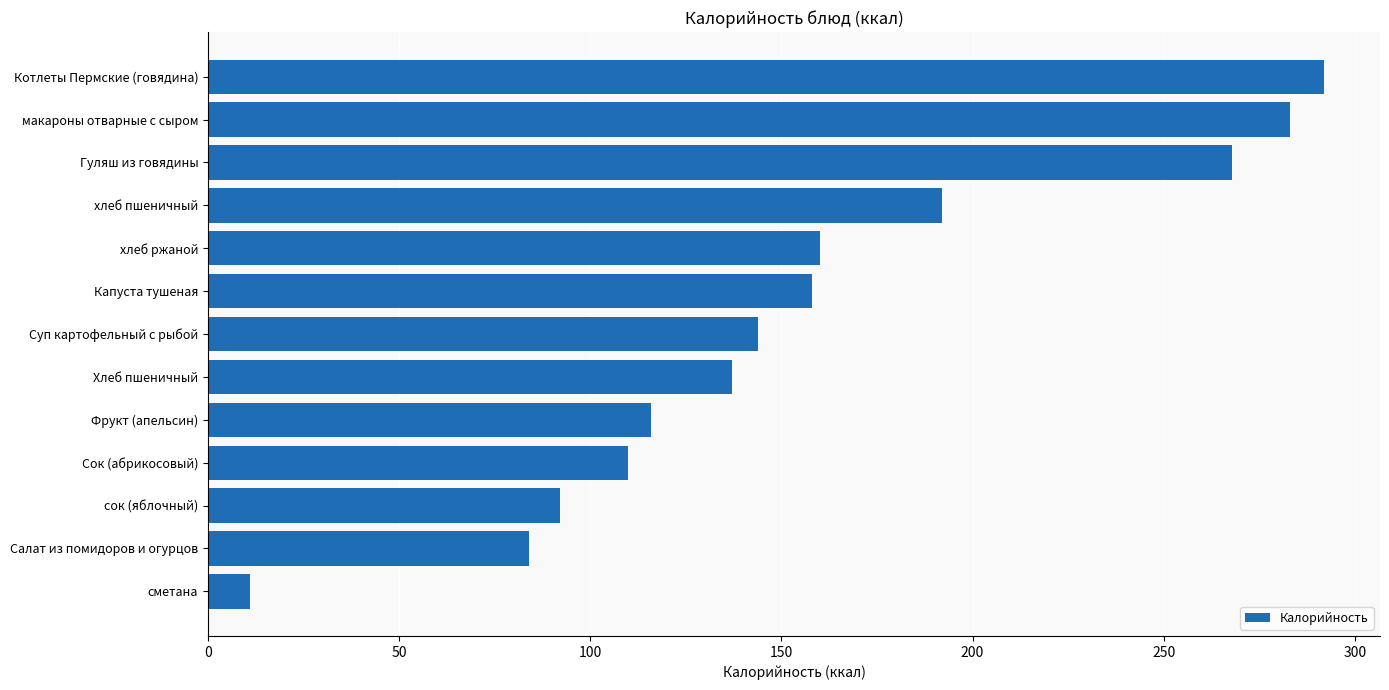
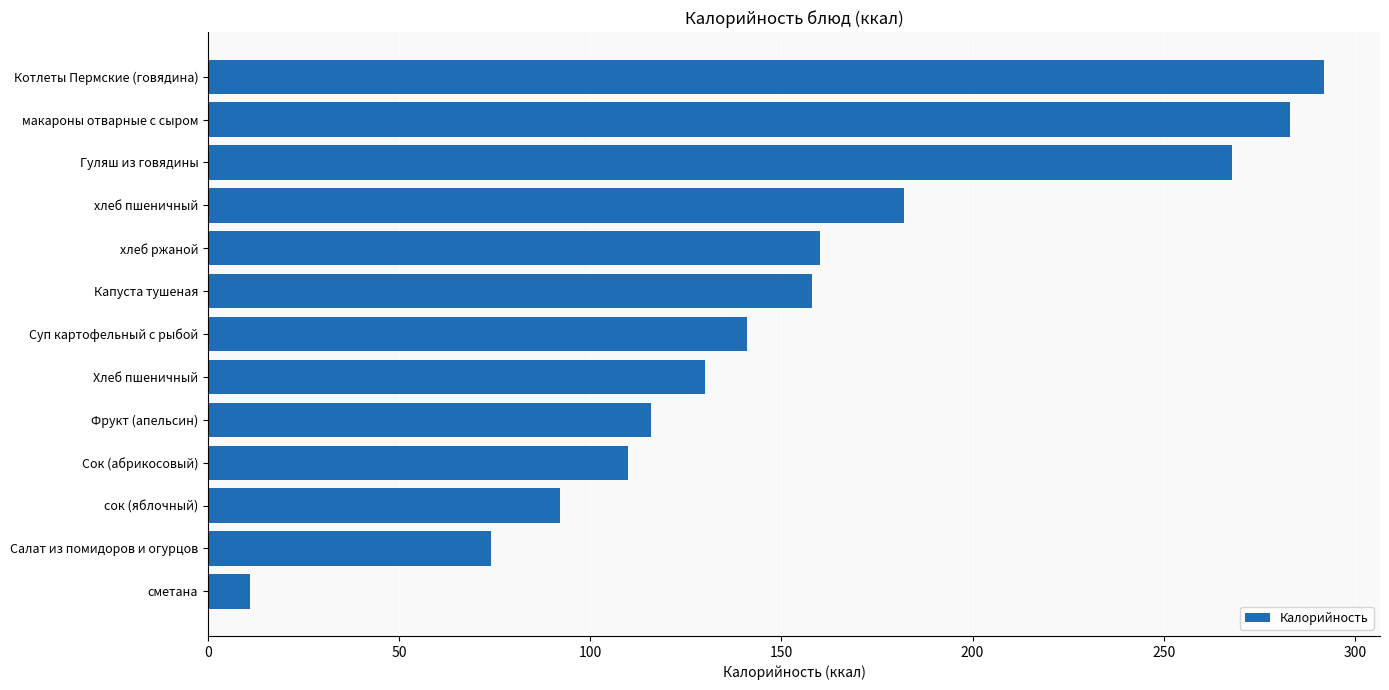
хлеб пшеничный: 192 -> 182
Суп картофельный с рыбой: 144 -> 141
Хлеб пшеничный: 137 -> 130
Салат из помидоров и огурцов: 84 -> 74
